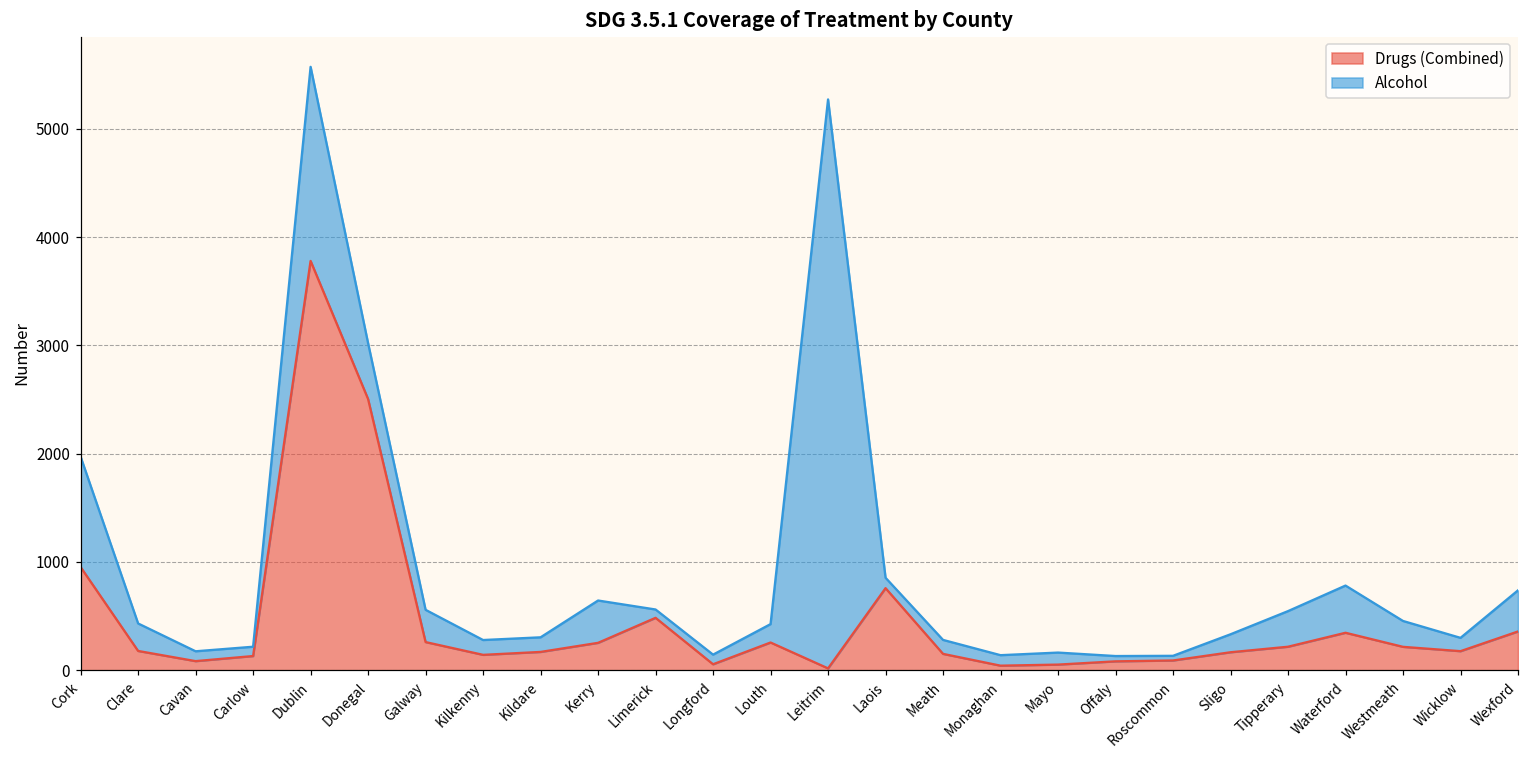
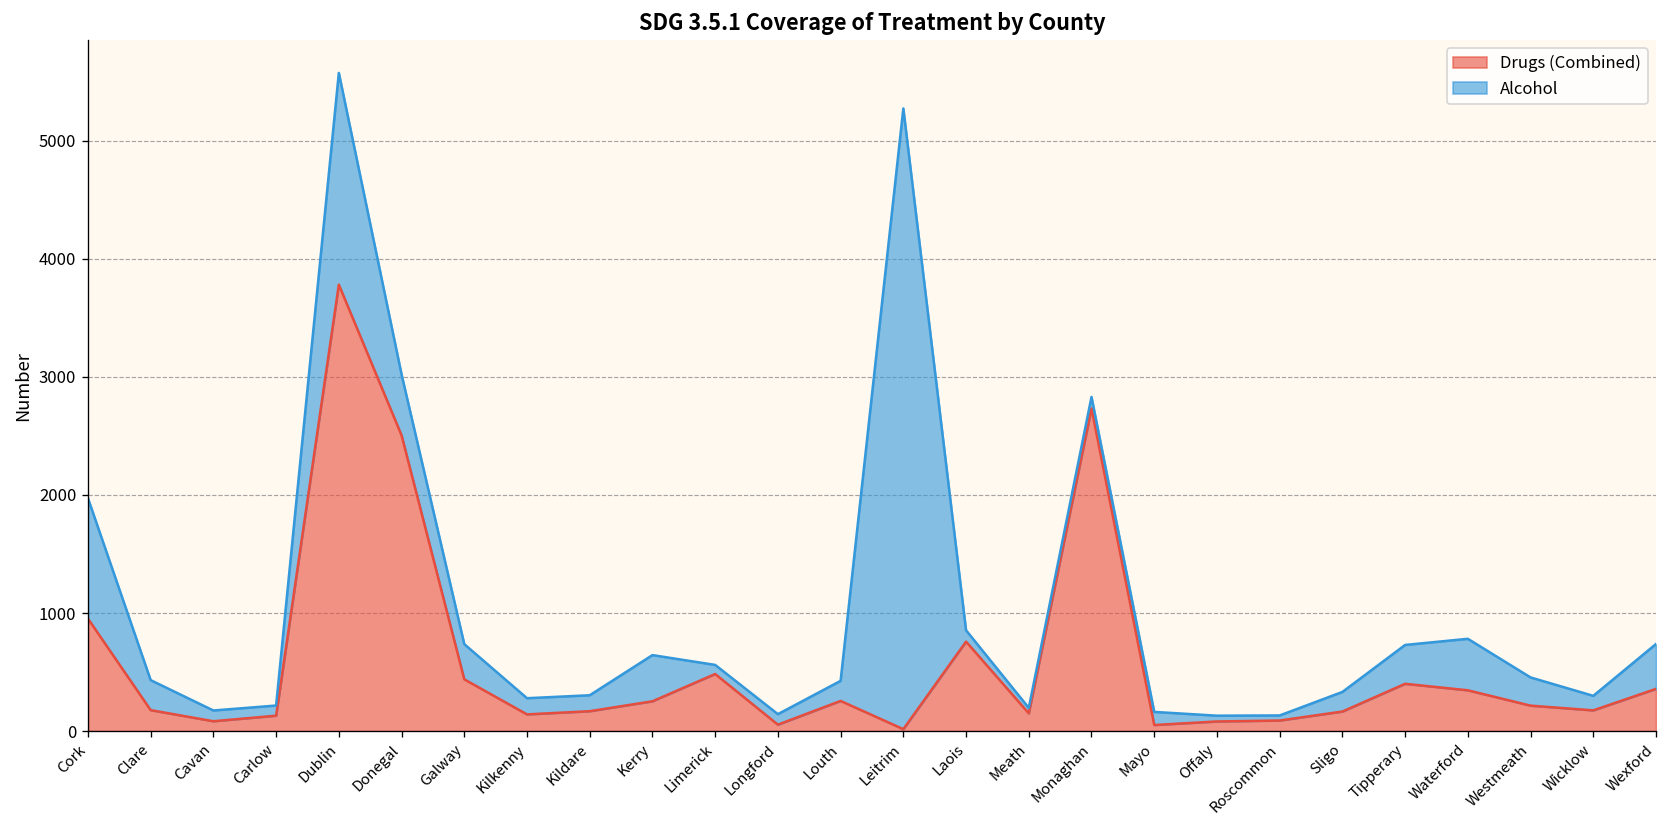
Drugs (Combined), Galway: 300 -> 400
Alcohol, Meath: 100 -> 0
Drugs (Combined), Monaghan: 0 -> 2700
Drugs (Combined), Tipperary: 200 -> 400
